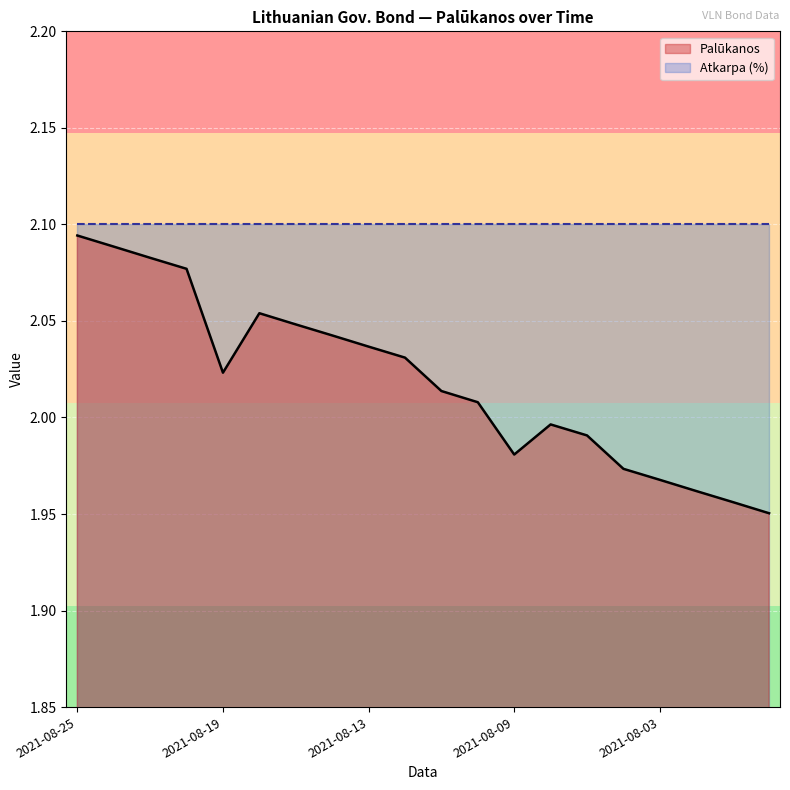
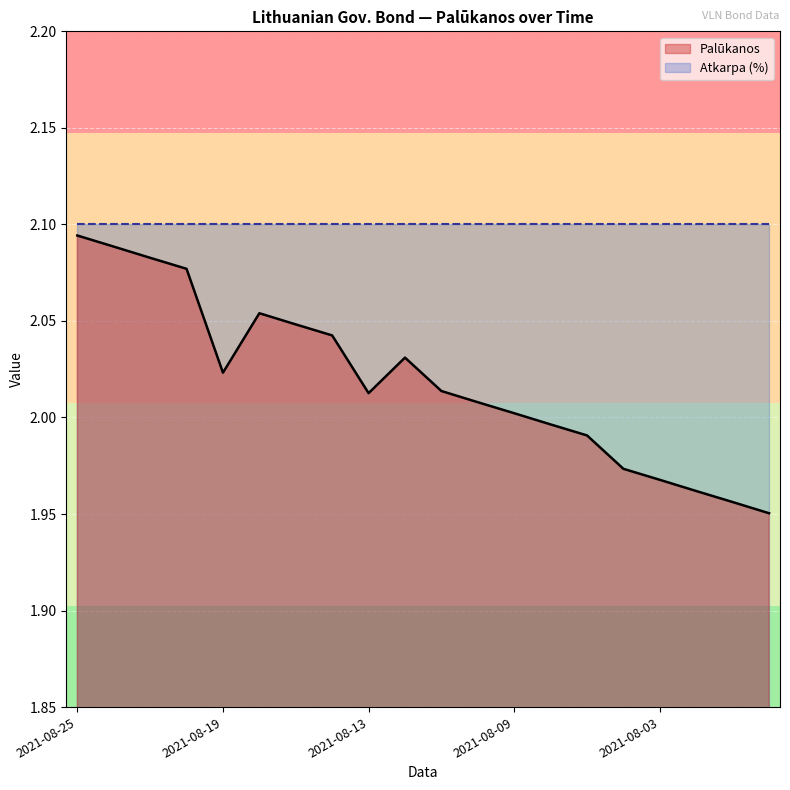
Palūkanos, 2021-08-13: 2.037 -> 2.013
Palūkanos, 2021-08-09: 1.981 -> 2.002
